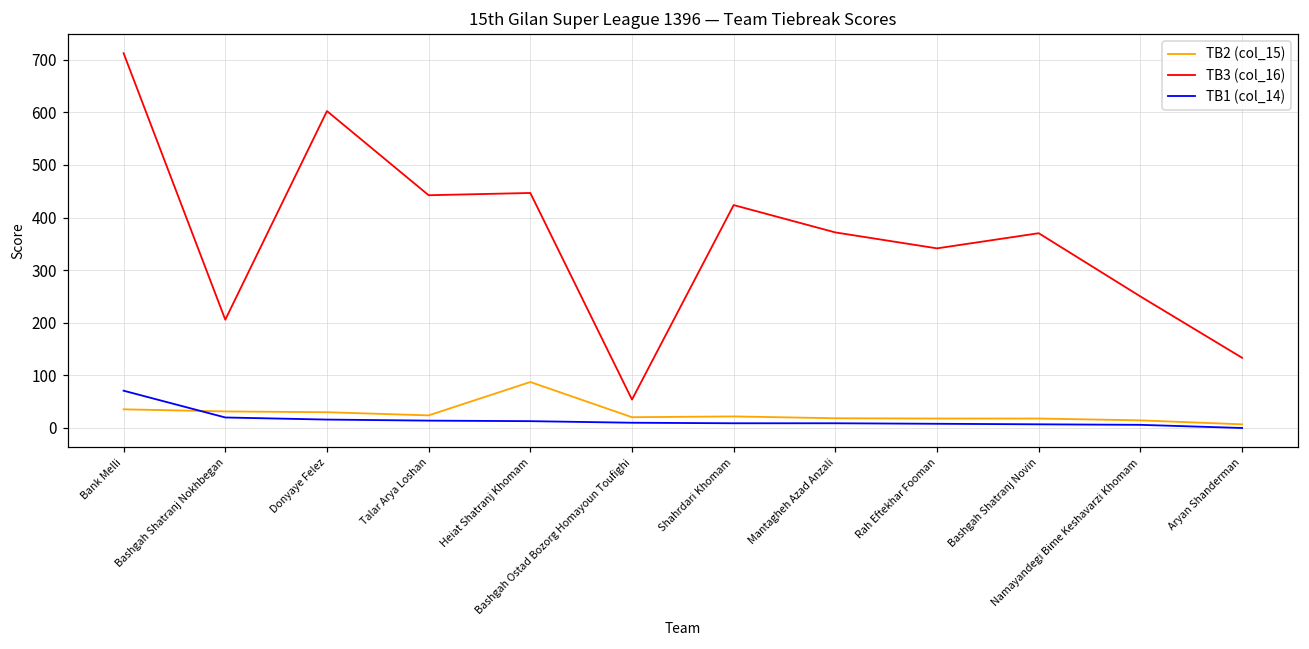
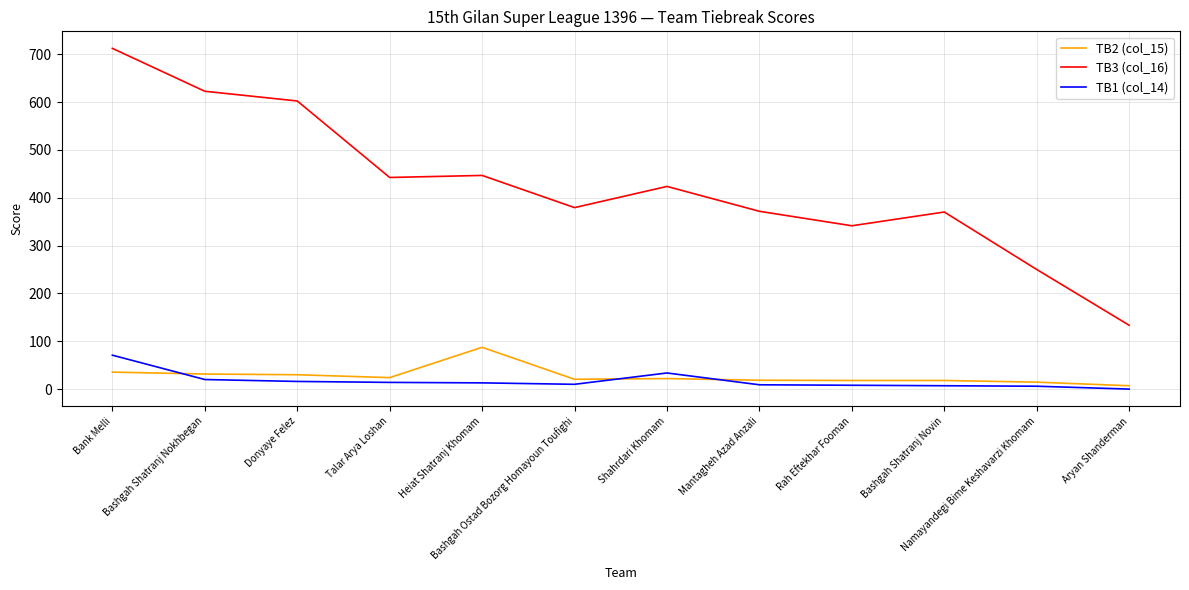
TB3 (col_16), Bashgah Shatranj Nokhbegan: 210 -> 620
TB3 (col_16), Bashgah Ostad Bozorg Homayoun Toufighi: 50 -> 380
TB1 (col_14), Shahrdari Khomam: 10 -> 30
